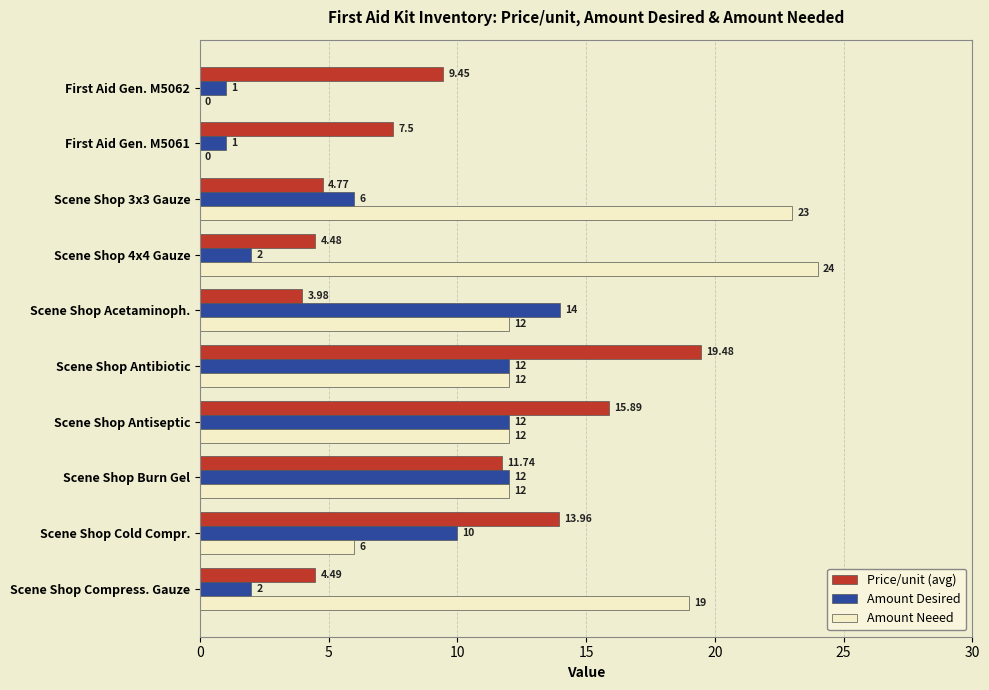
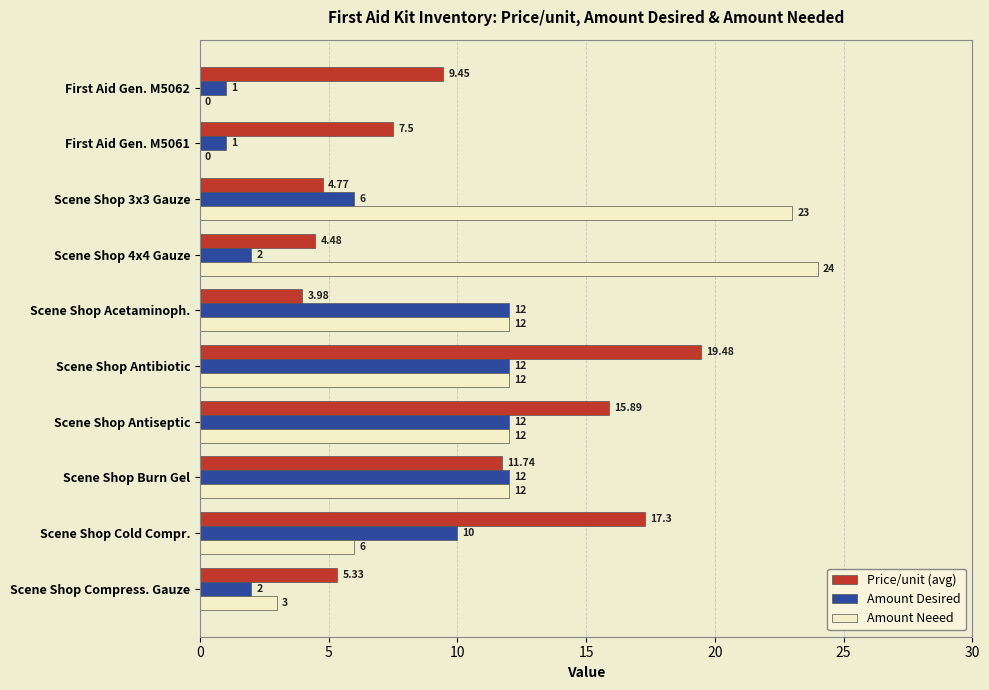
Amount Desired, Scene Shop Acetaminoph.: 14 -> 12
Price/unit (avg), Scene Shop Cold Compr.: 13.96 -> 17.3
Price/unit (avg), Scene Shop Compress. Gauze: 4.49 -> 5.33
Amount Neeed, Scene Shop Compress. Gauze: 19 -> 3
